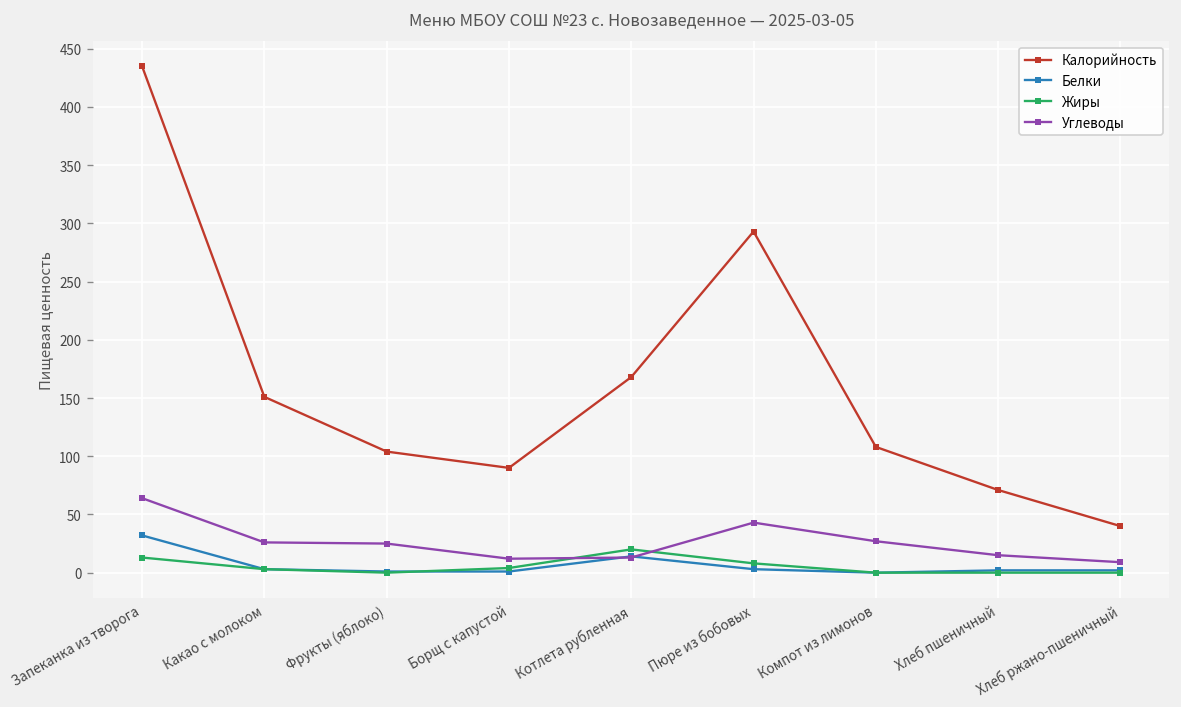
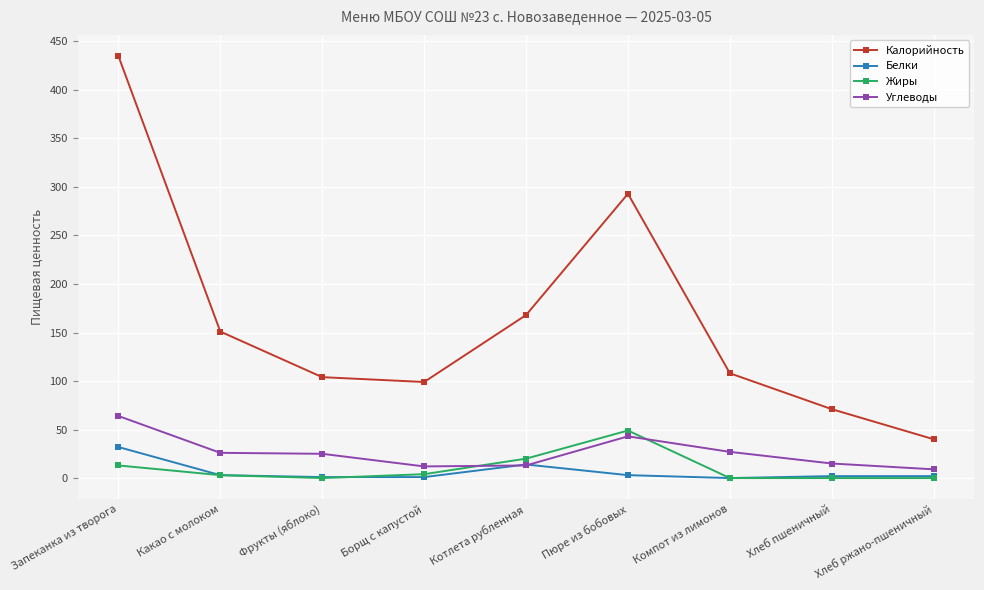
Калорийность, Борщ с капустой: 90 -> 100
Жиры, Пюре из бобовых: 10 -> 50
